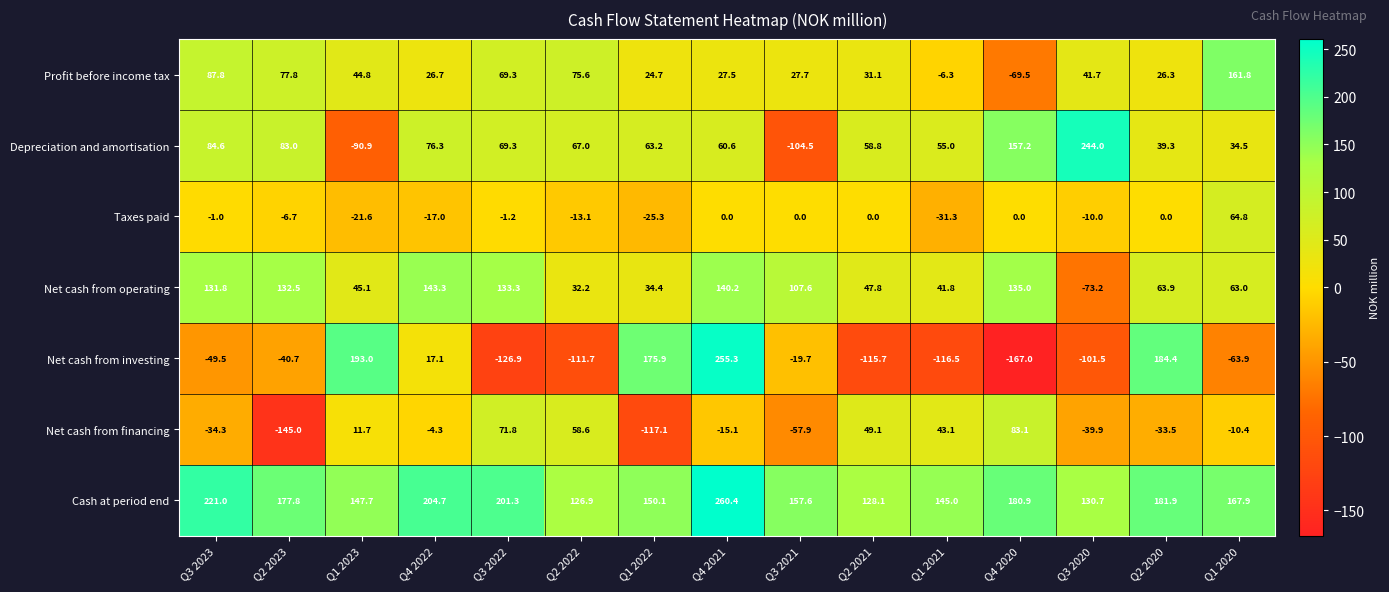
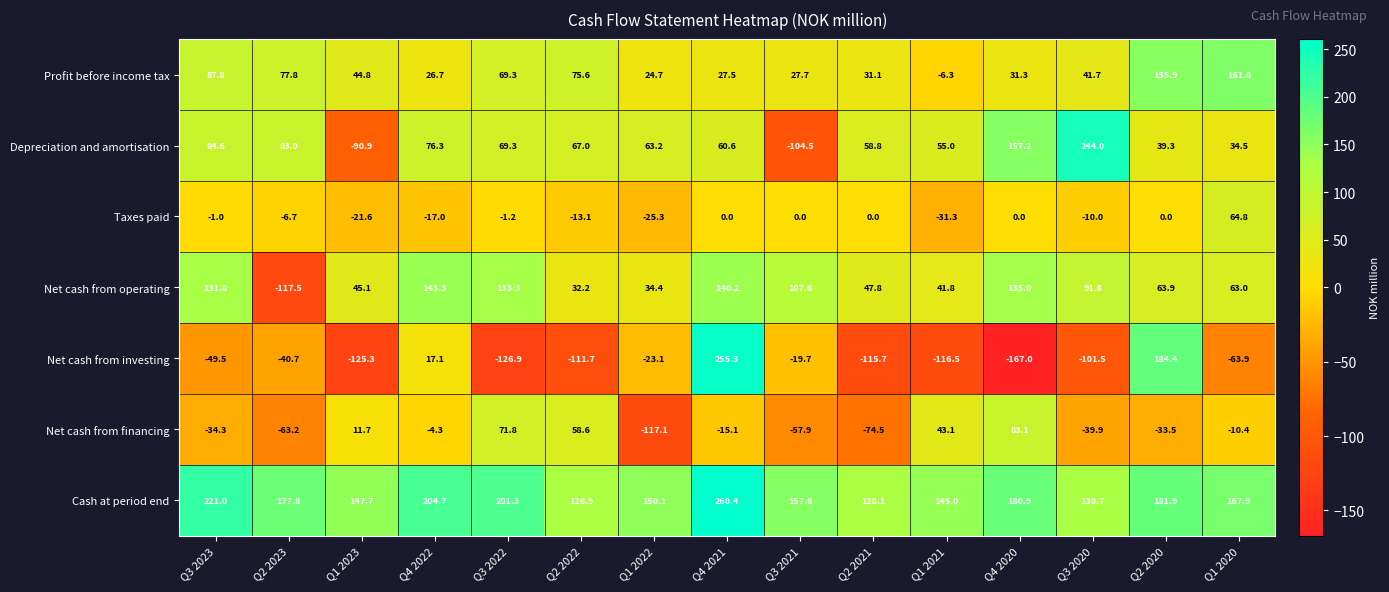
Profit before income tax, Q4 2020: -69.5 -> 31.3
Profit before income tax, Q2 2020: 26.3 -> 155.9
Net cash from operating, Q2 2023: 132.5 -> -117.5
Net cash from operating, Q3 2020: -73.2 -> 91.8
Net cash from investing, Q1 2023: 193.0 -> -125.3
Net cash from investing, Q1 2022: 175.9 -> -23.1
Net cash from financing, Q2 2023: -145.0 -> -63.2
Net cash from financing, Q2 2021: 49.1 -> -74.5
